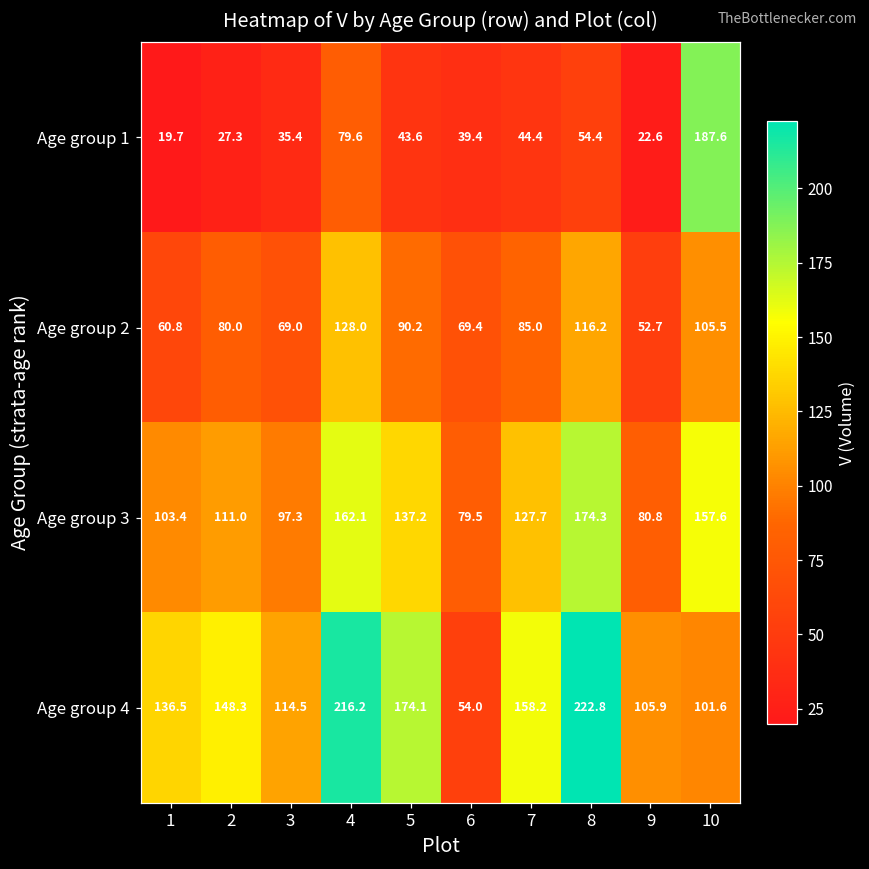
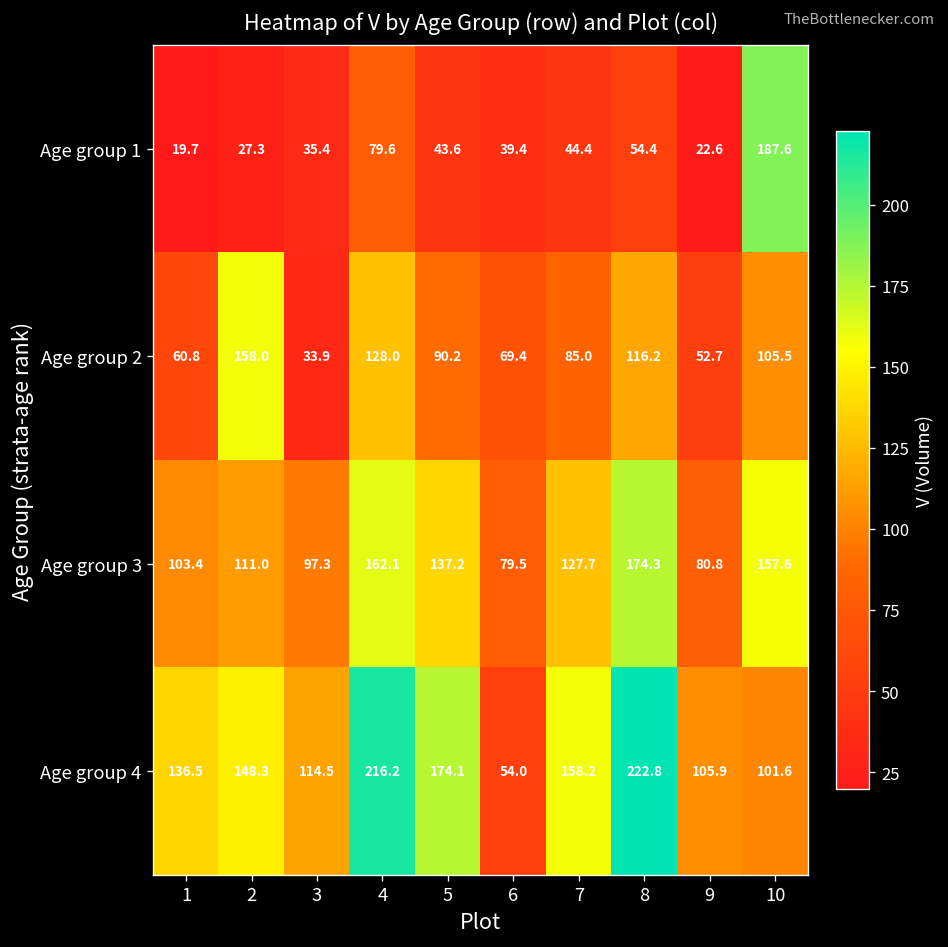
Age group 2, 2: 80.0 -> 158.0
Age group 2, 3: 69.0 -> 33.9
